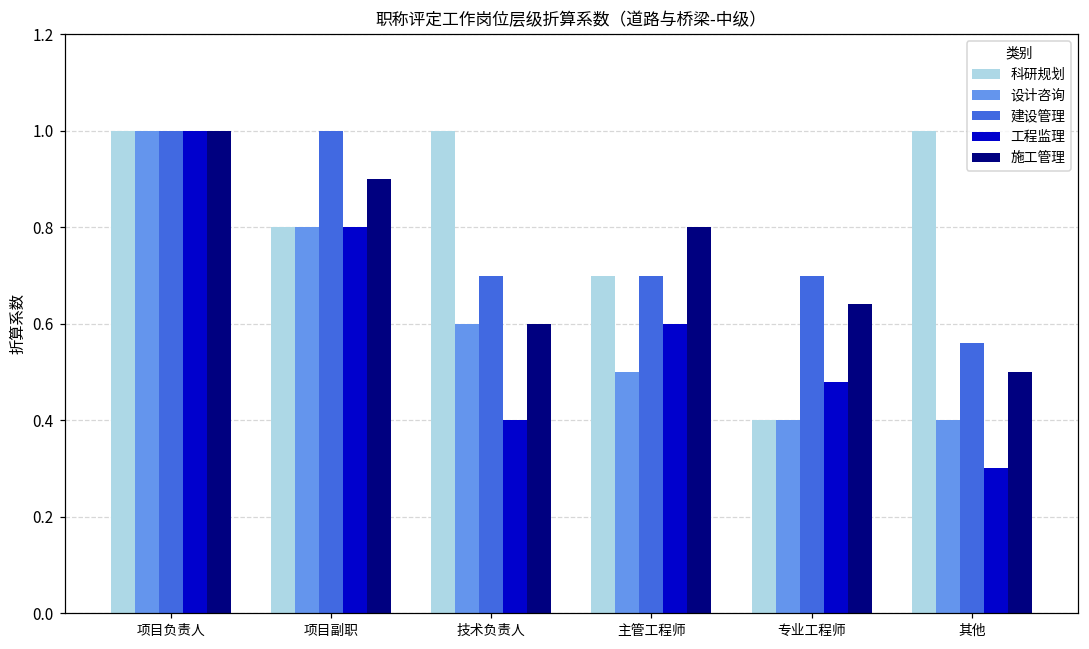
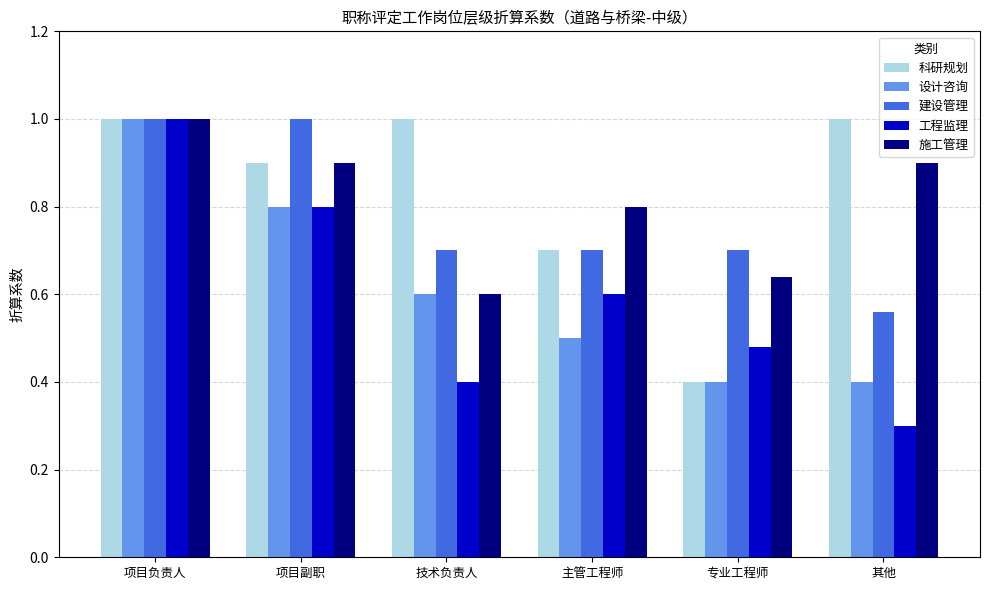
科研规划, 项目副职: 0.8 -> 0.9
施工管理, 其他: 0.5 -> 0.9
